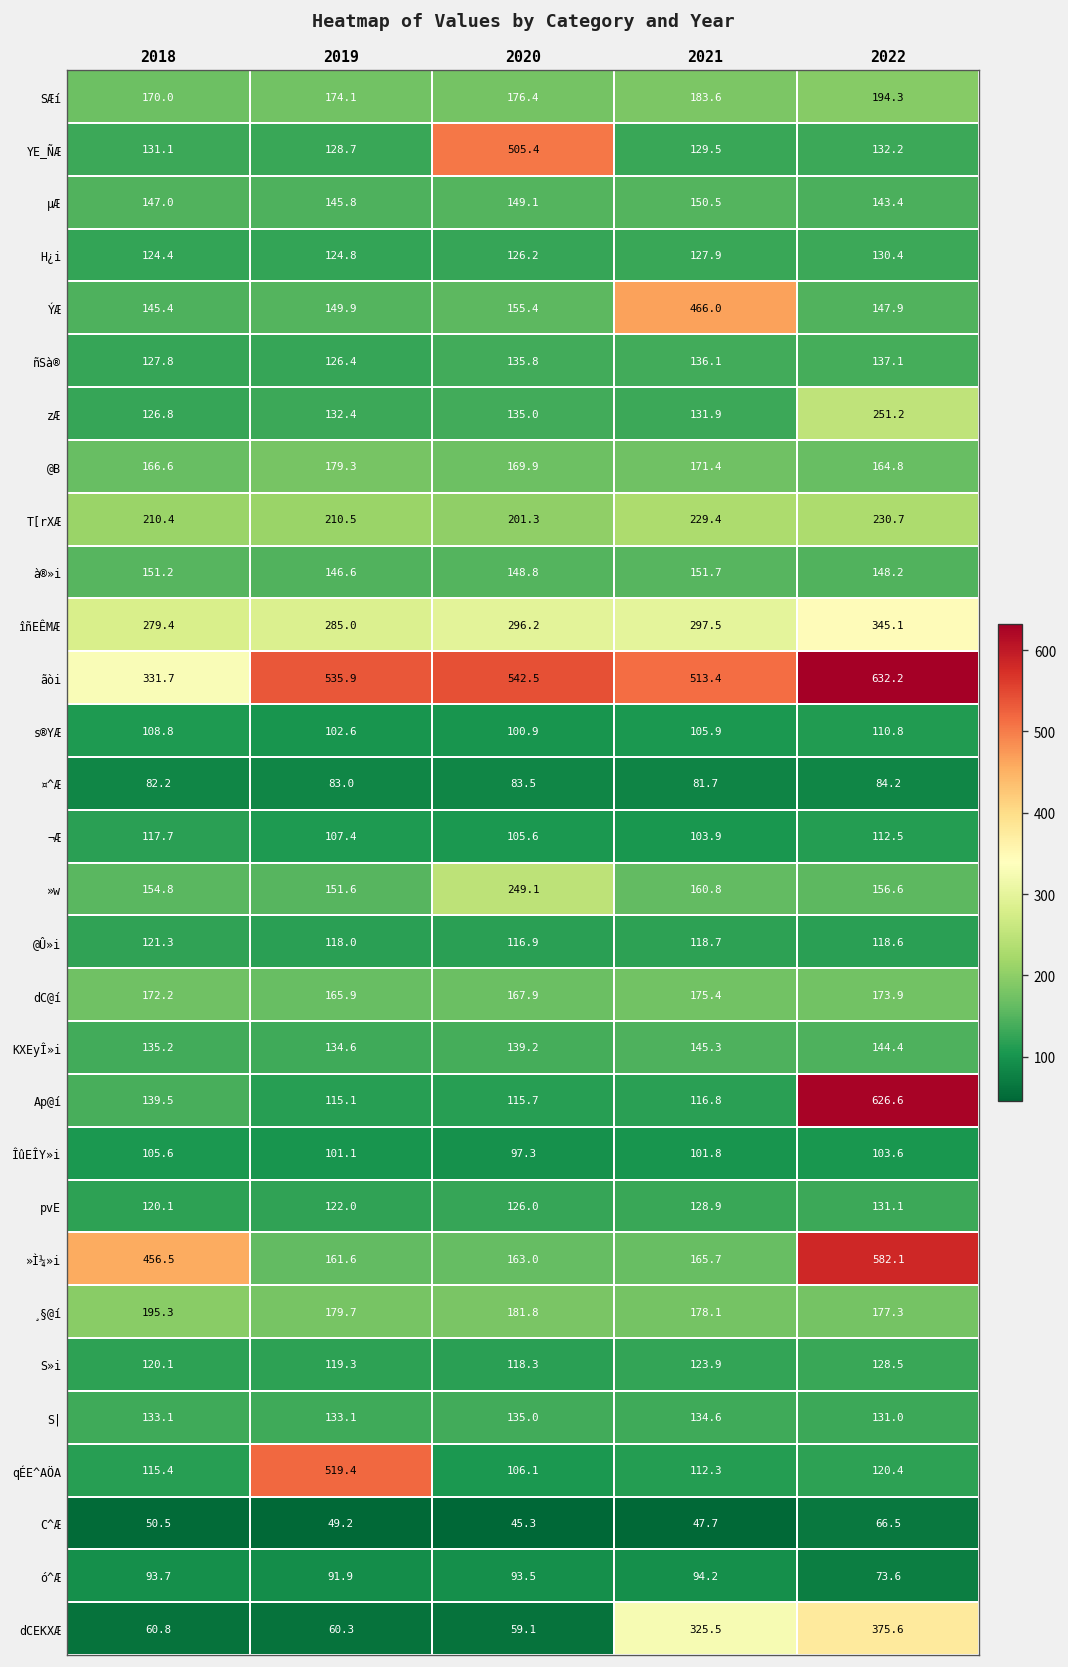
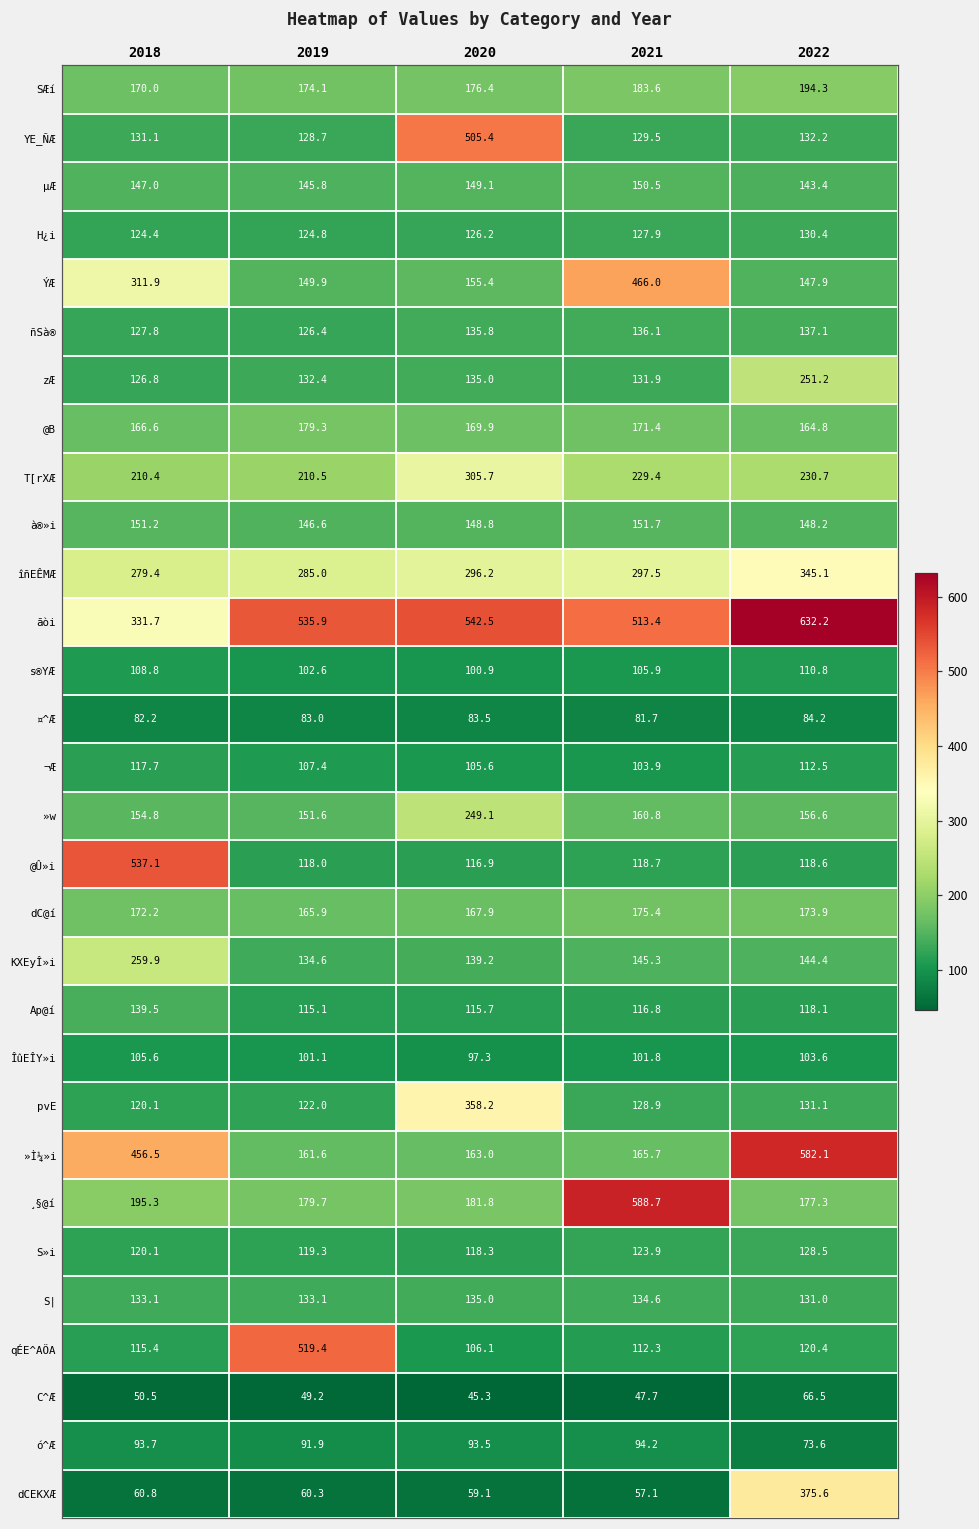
ÝÆ, 2018: 145.4 -> 311.9
T[rXÆ, 2020: 201.3 -> 305.7
@Û»i, 2018: 121.3 -> 537.1
KXEyÎ»i, 2018: 135.2 -> 259.9
Ap@í, 2022: 626.6 -> 118.1
pvE, 2020: 126.0 -> 358.2
¸§@í, 2021: 178.1 -> 588.7
dCEKXÆ, 2021: 325.5 -> 57.1
